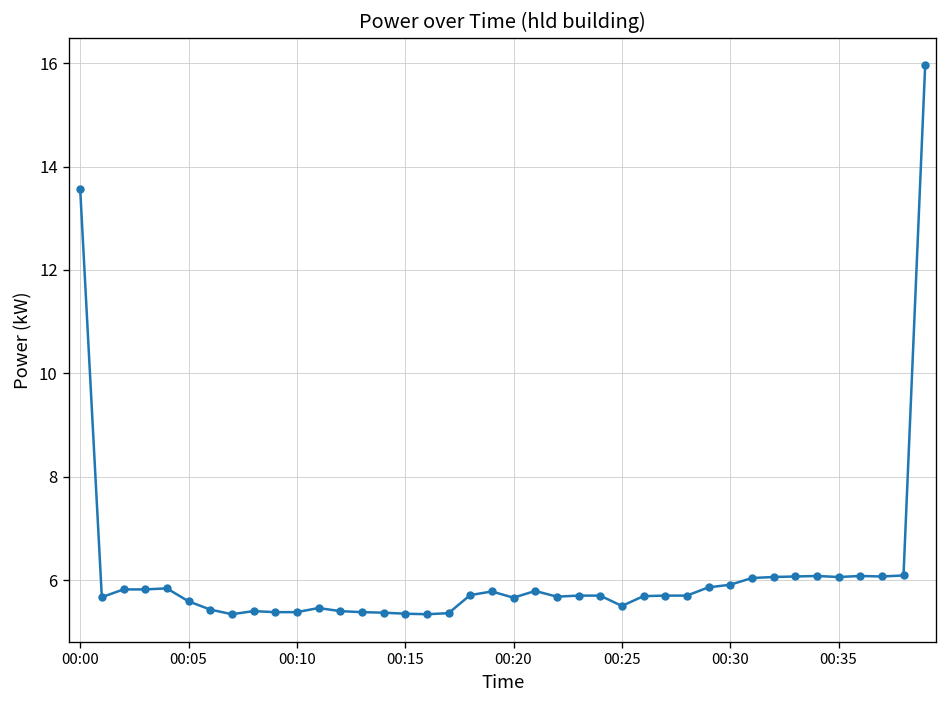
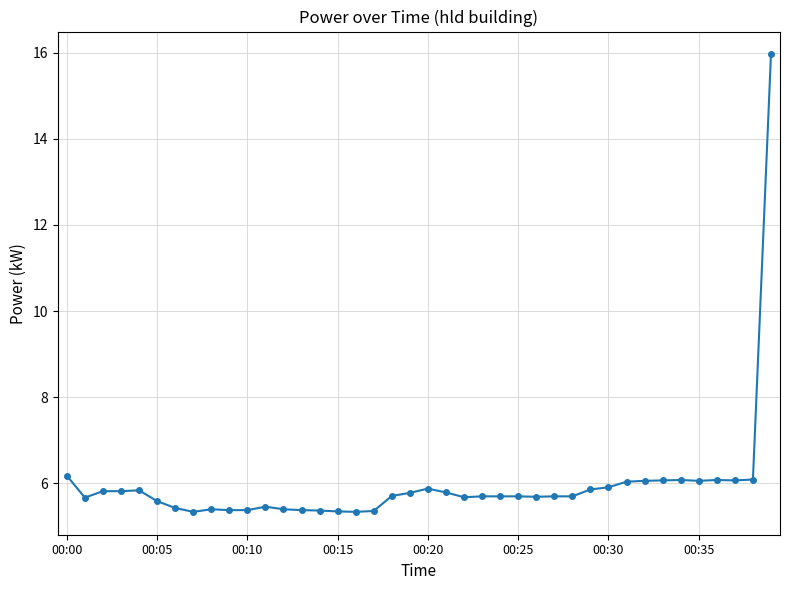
00:00: 13.6 -> 6.2
00:20: 5.7 -> 5.9
00:25: 5.5 -> 5.7
